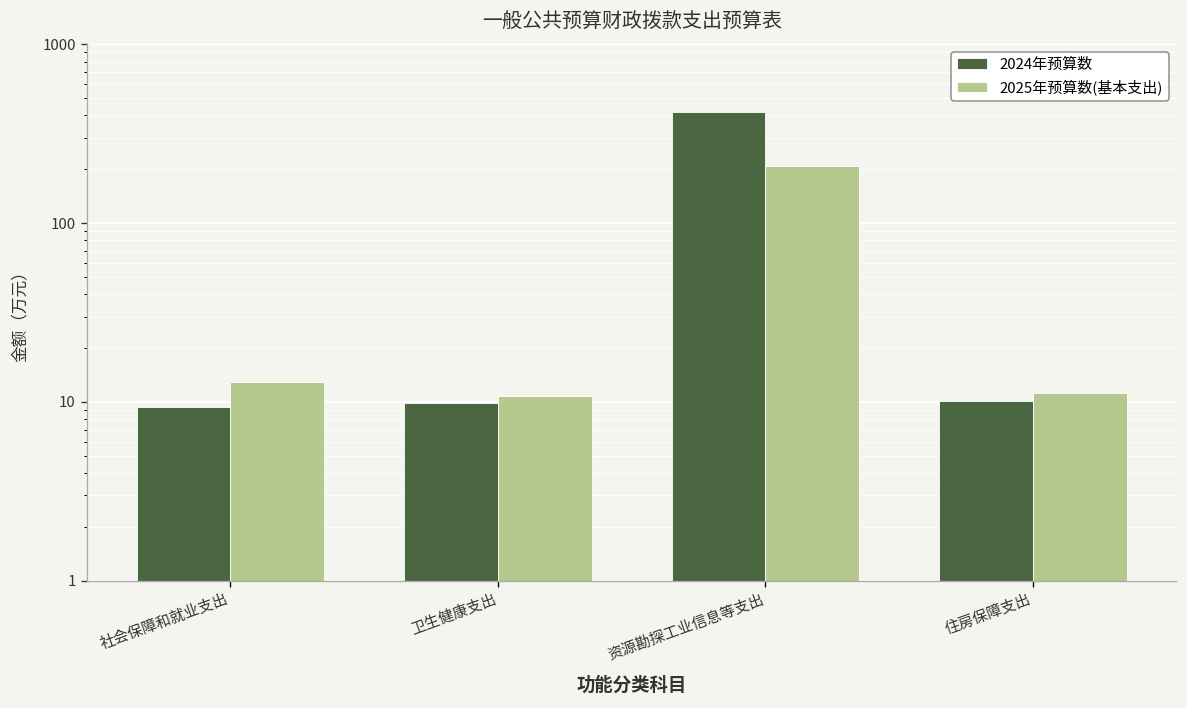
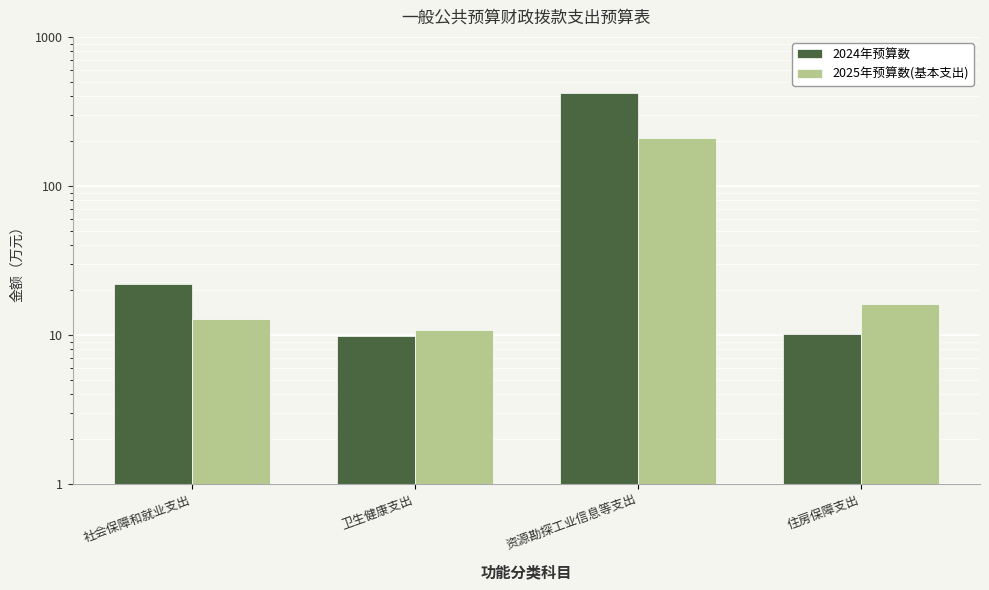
2024年预算数, 社会保障和就业支出: 9 -> 22
2025年预算数(基本支出), 住房保障支出: 11 -> 16
